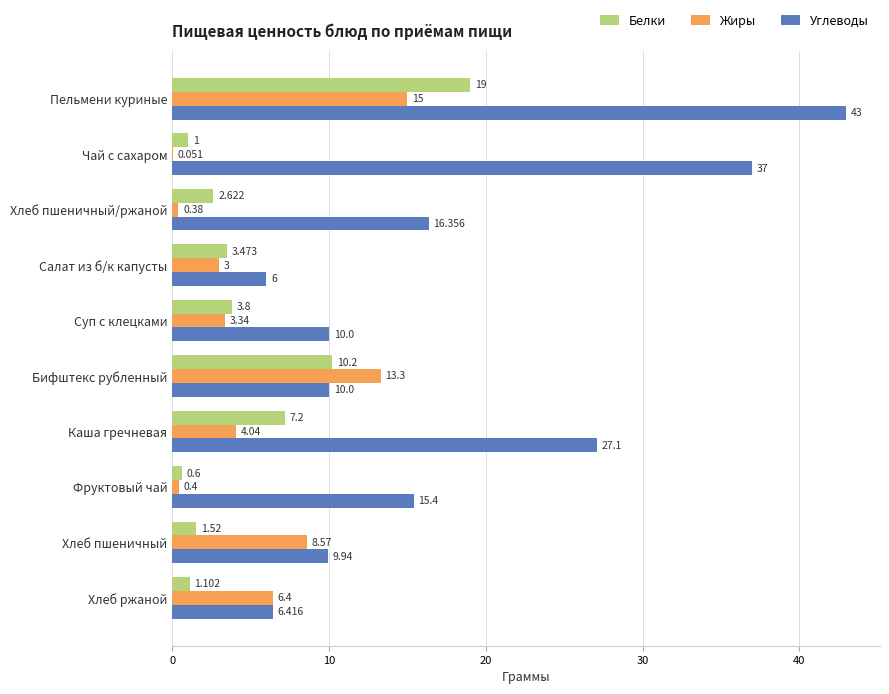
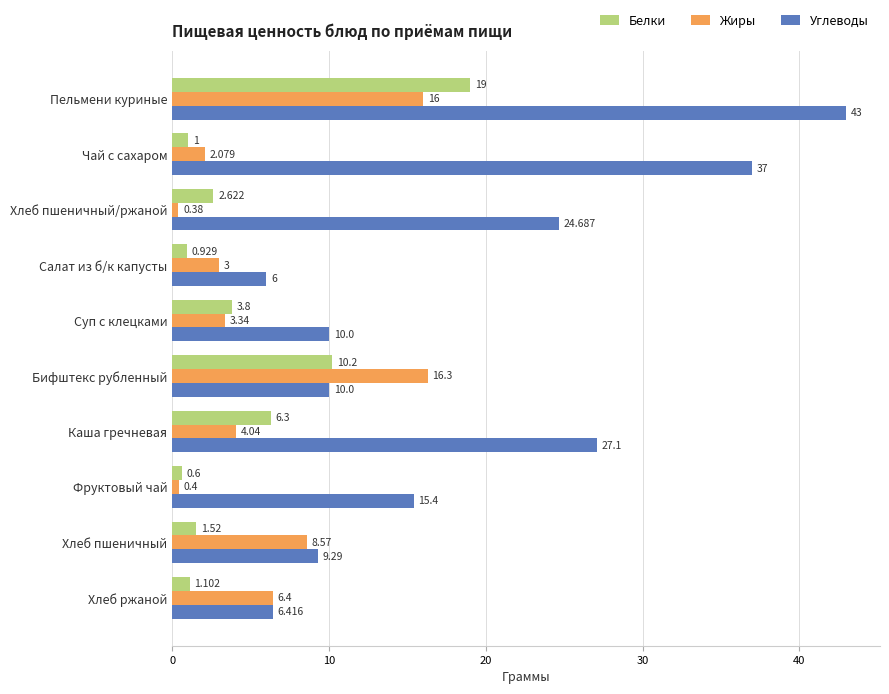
Жиры, Пельмени куриные: 15 -> 16
Жиры, Чай с сахаром: 0.051 -> 2.079
Углеводы, Хлеб пшеничный/ржаной: 16.356 -> 24.687
Белки, Салат из б/к капусты: 3.473 -> 0.929
Жиры, Бифштекс рубленный: 13.3 -> 16.3
Белки, Каша гречневая: 7.2 -> 6.3
Углеводы, Хлеб пшеничный: 9.94 -> 9.29
